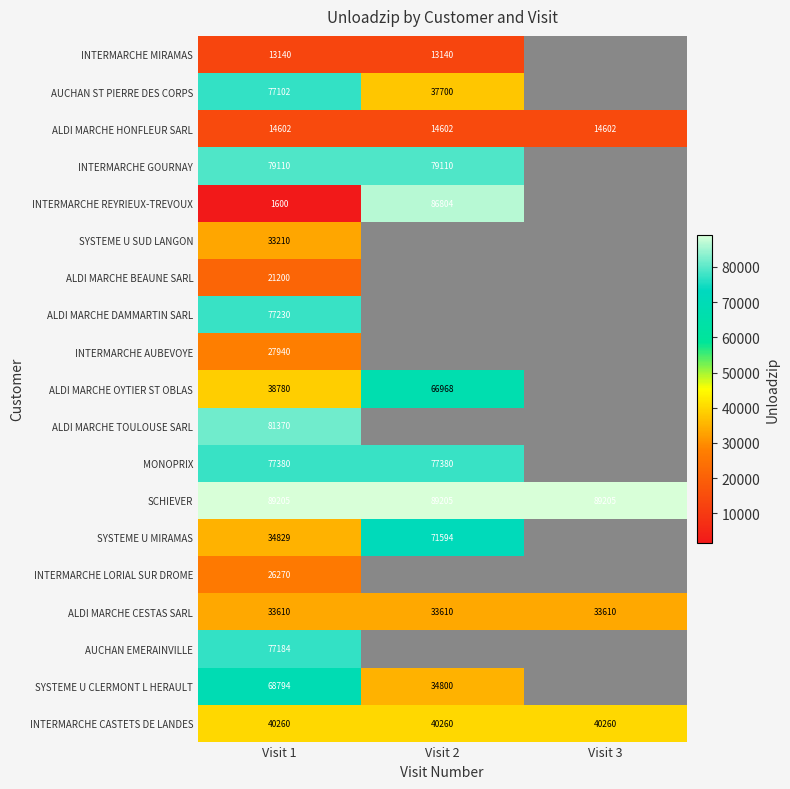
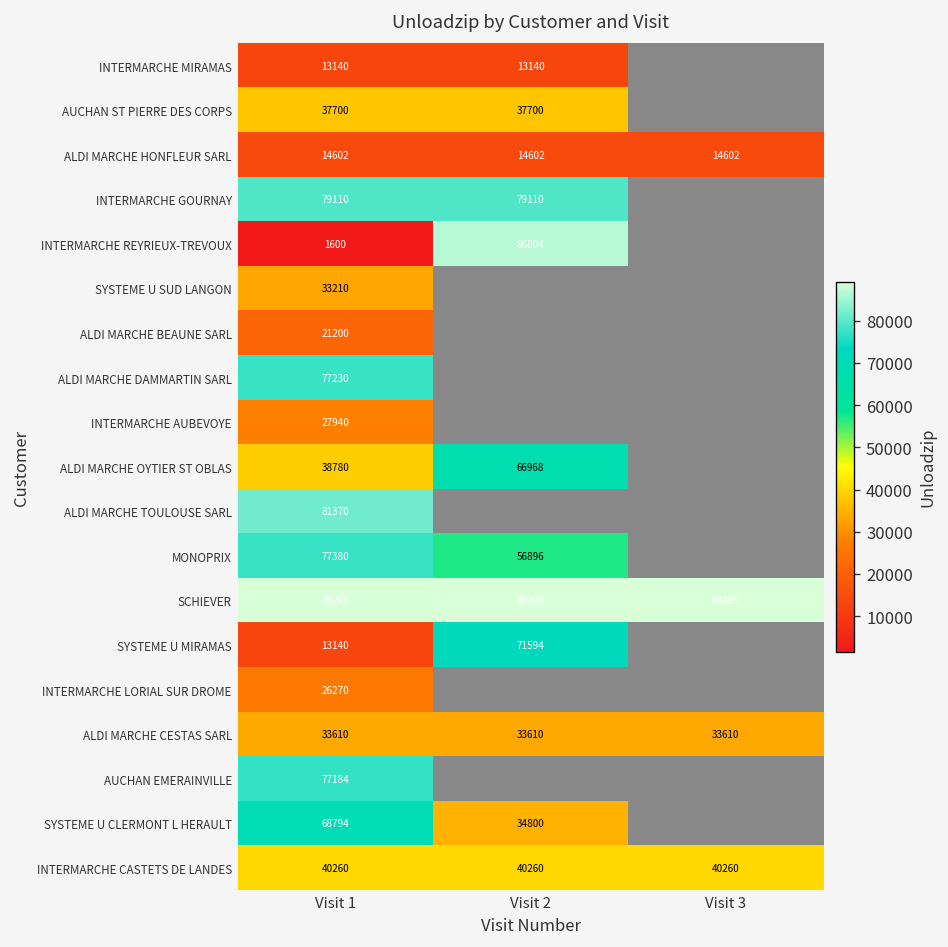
AUCHAN ST PIERRE DES CORPS, Visit 1: 77102 -> 37700
MONOPRIX, Visit 2: 77380 -> 56896
SYSTEME U MIRAMAS, Visit 1: 34829 -> 13140
